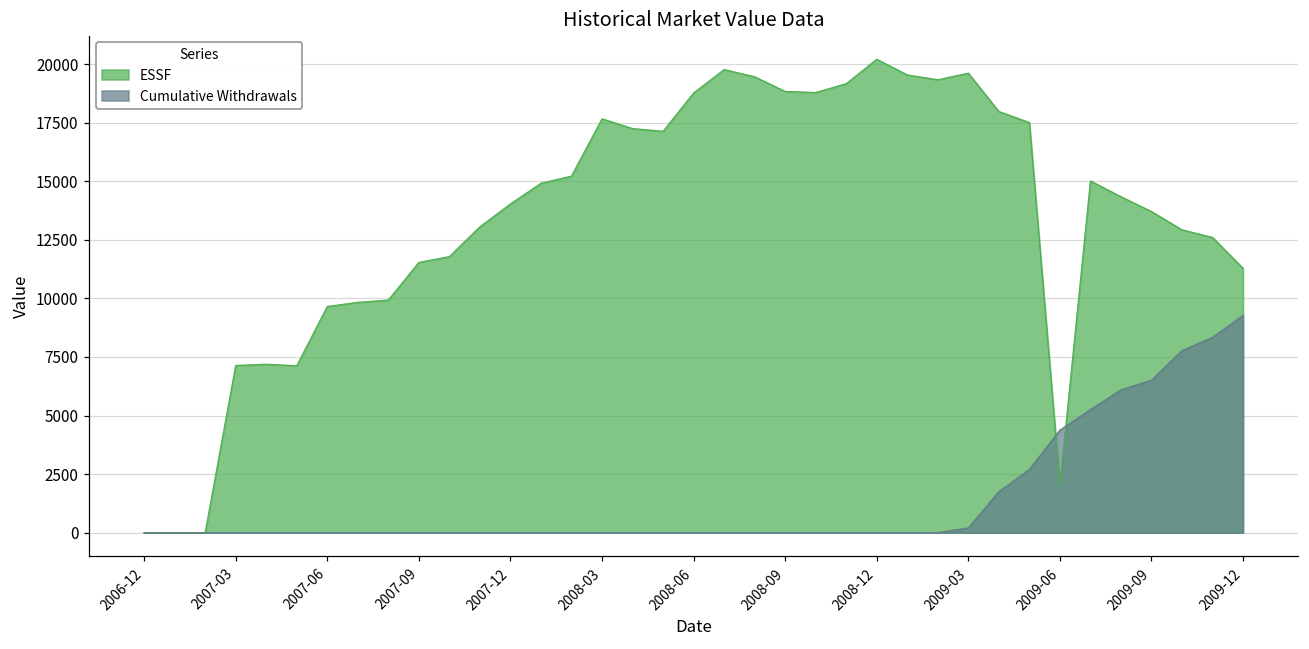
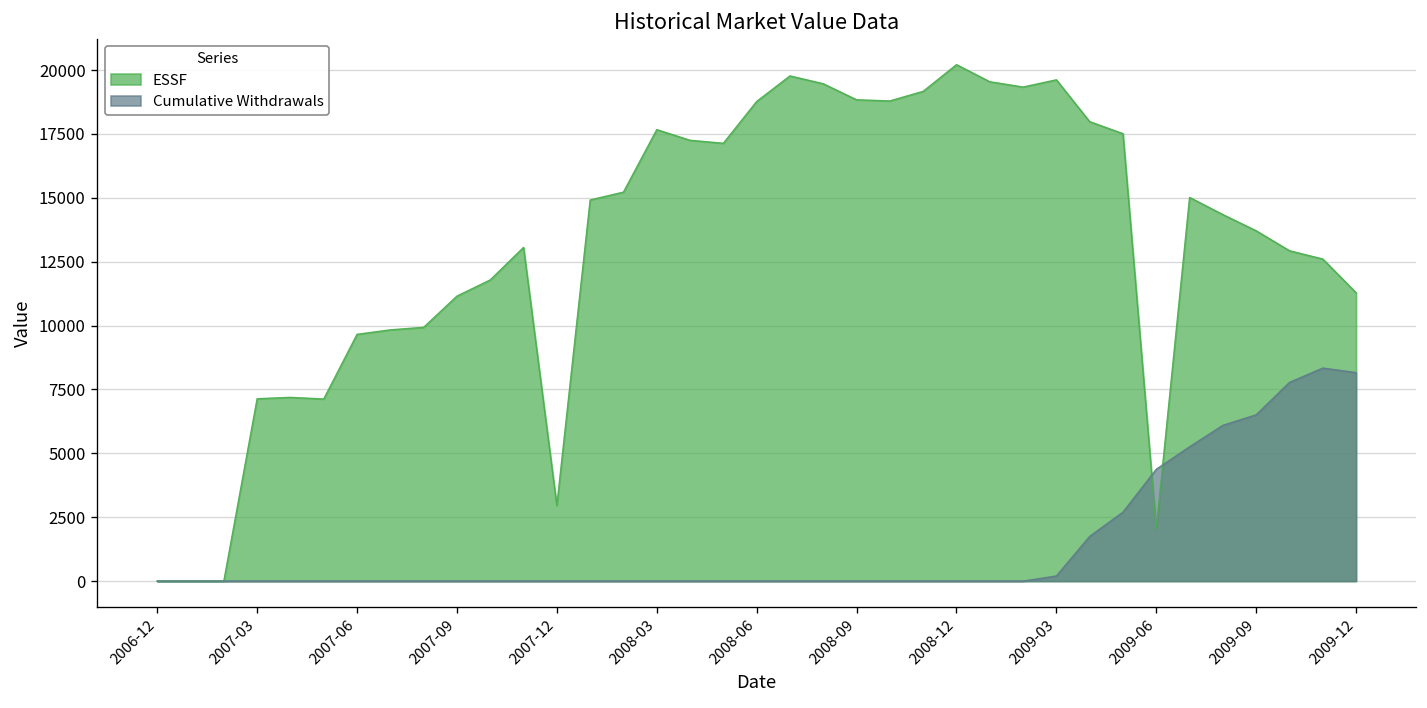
ESSF, 2007-09: 11500 -> 11200
ESSF, 2007-12: 14000 -> 3000
Cumulative Withdrawals, 2009-12: 9300 -> 8200
